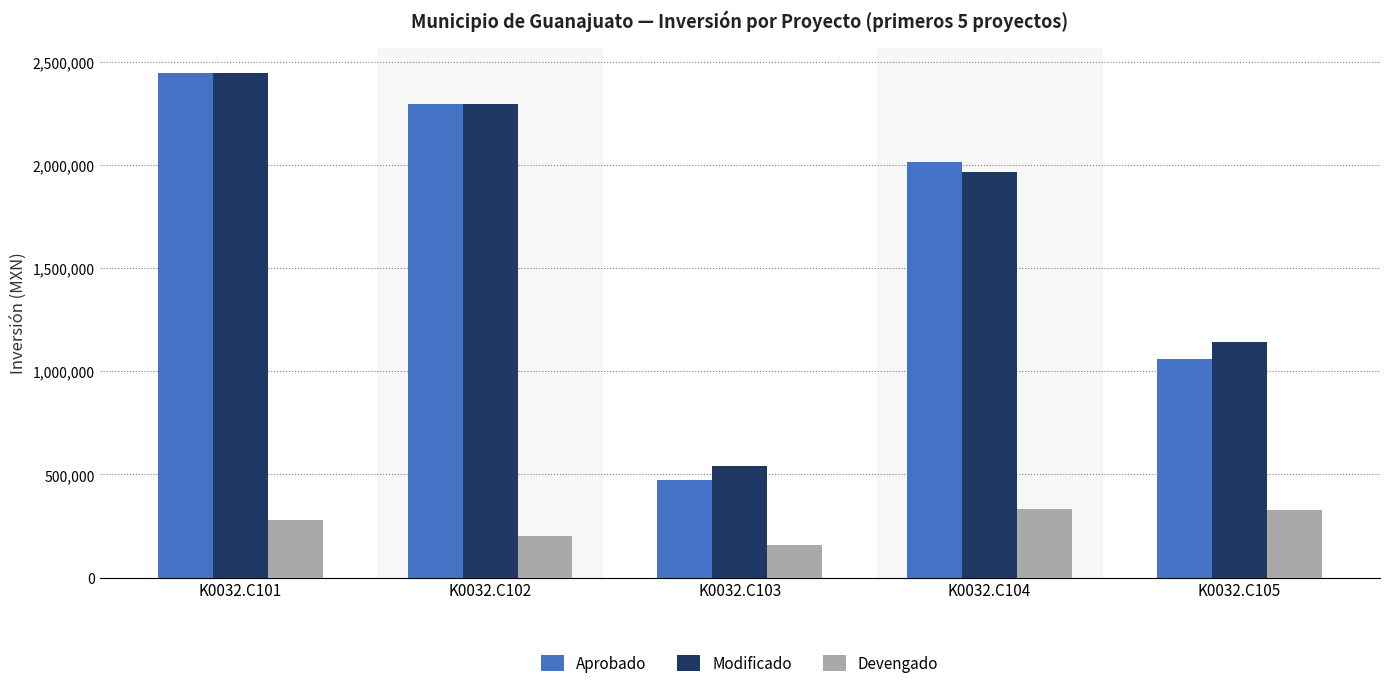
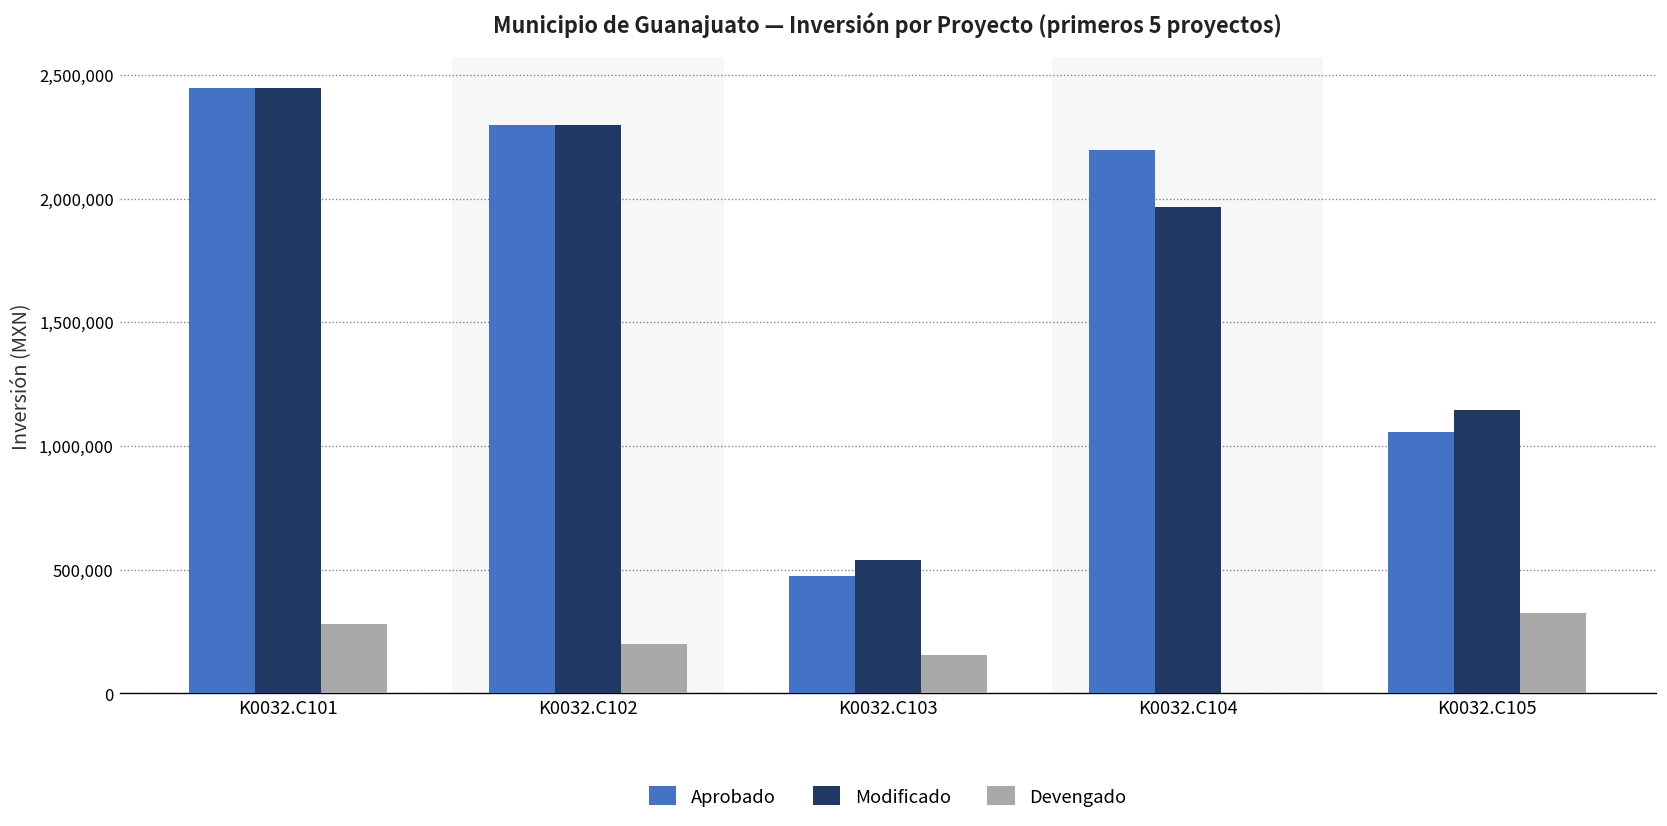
Aprobado, K0032.C104: 2,020,000 -> 2,200,000
Devengado, K0032.C104: 330,000 -> 0
